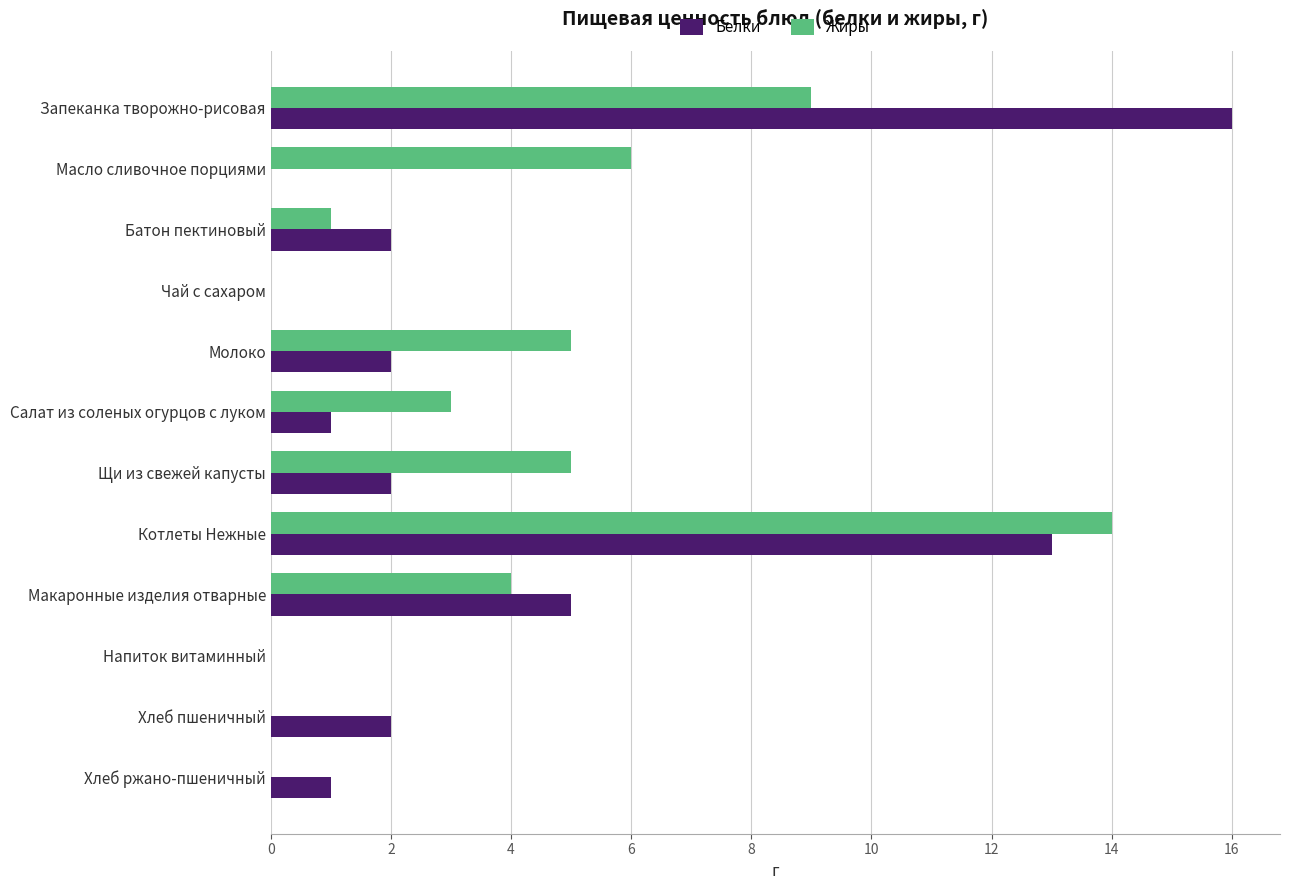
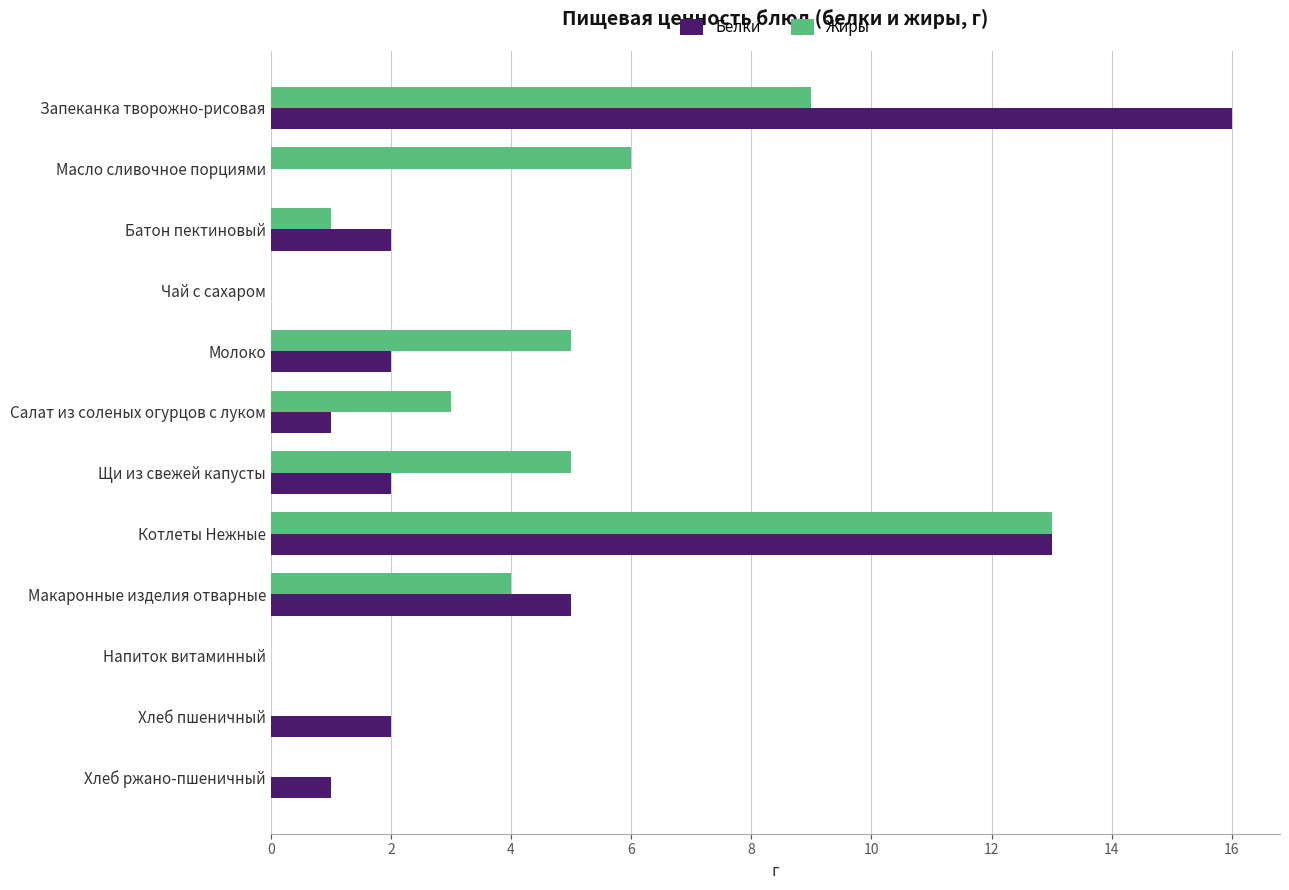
Жиры, Котлеты Нежные: 14 -> 13
